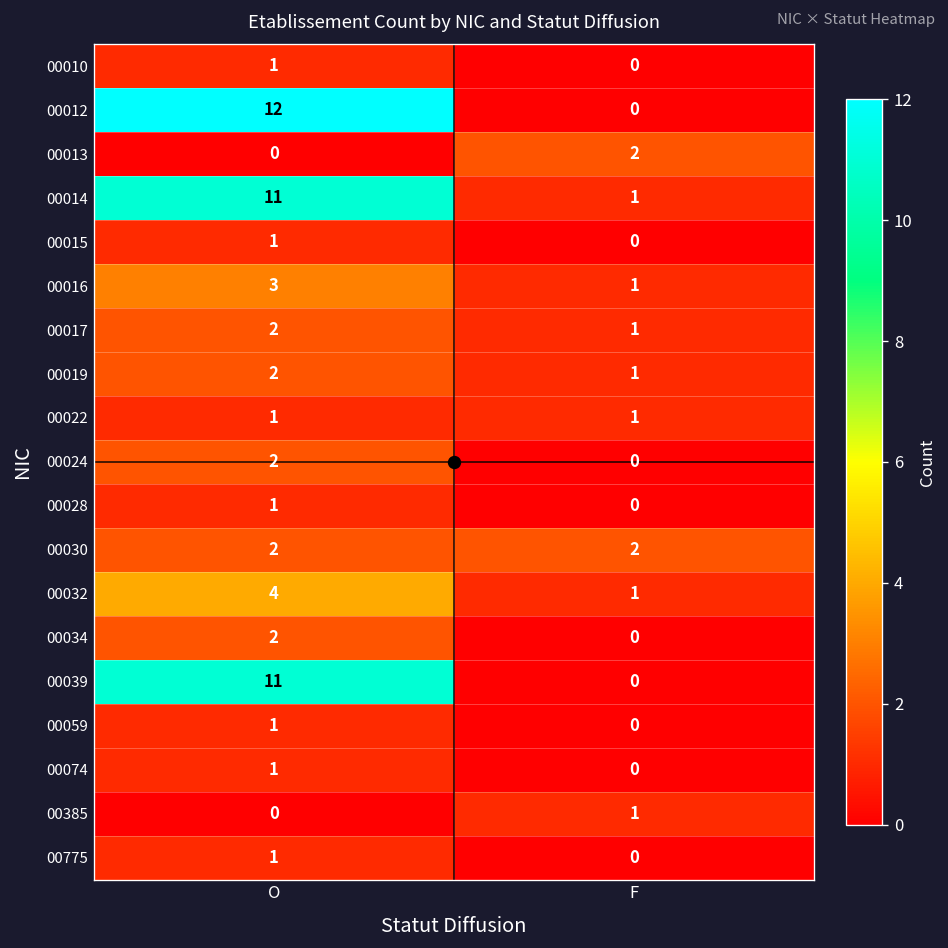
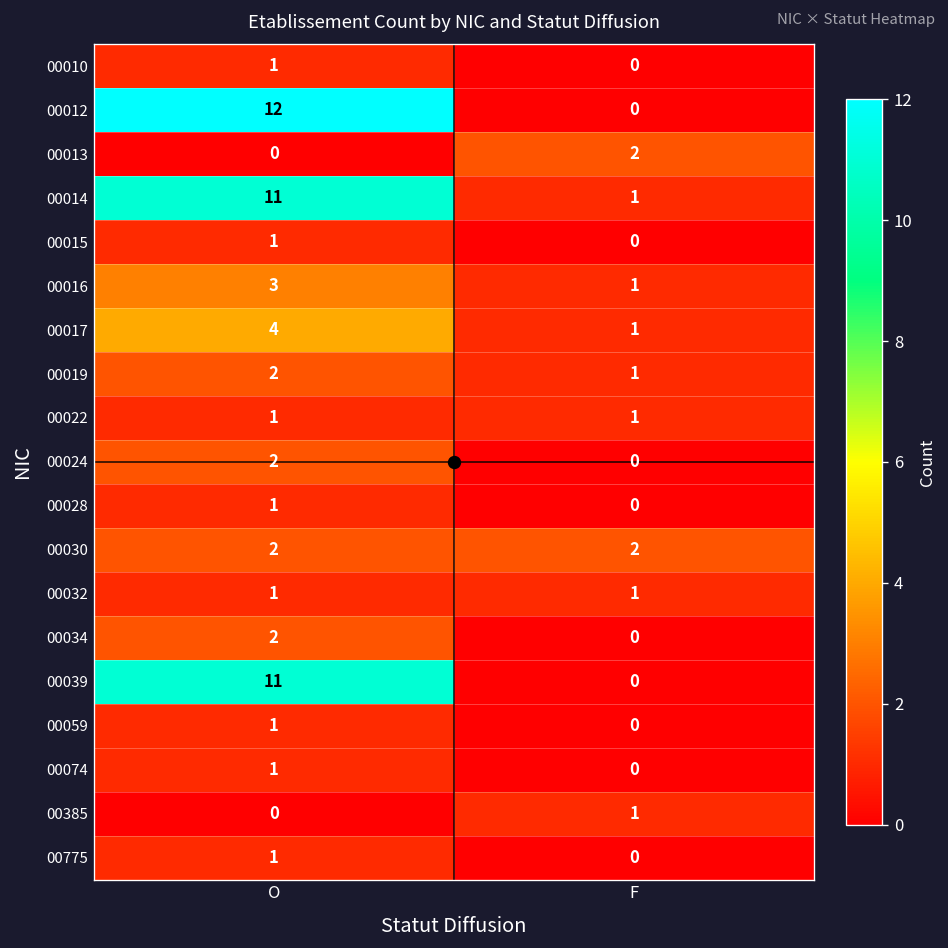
00017, O: 2 -> 4
00032, O: 4 -> 1
